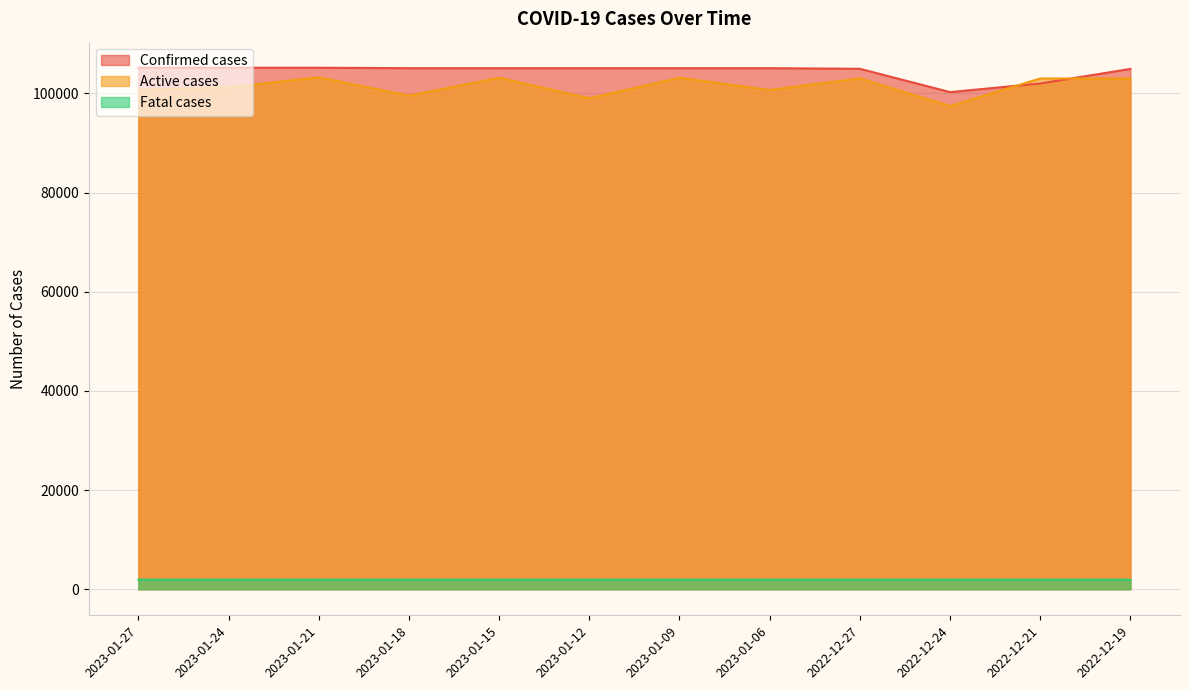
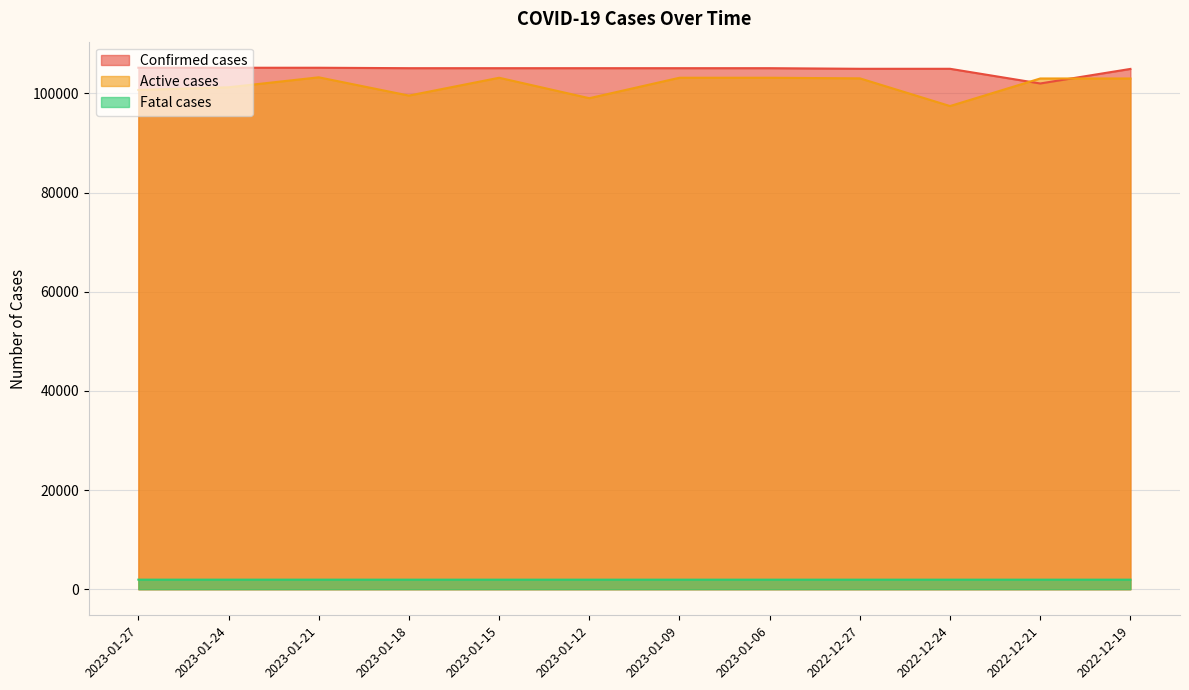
Active cases, 2023-01-06: 101000 -> 103000
Confirmed cases, 2022-12-24: 100000 -> 105000
